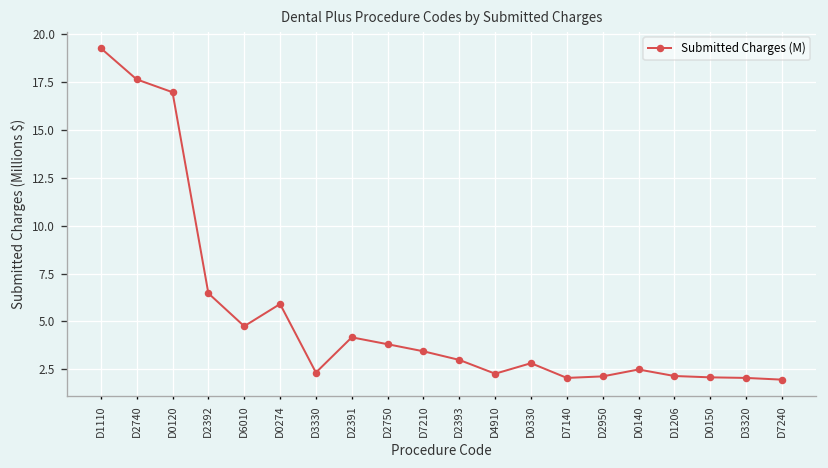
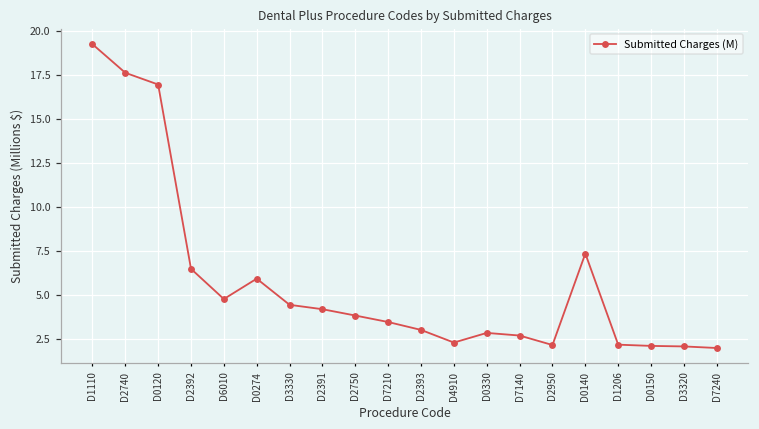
D3330: 2.3 -> 4.4
D7140: 2.1 -> 2.7
D0140: 2.5 -> 7.3
